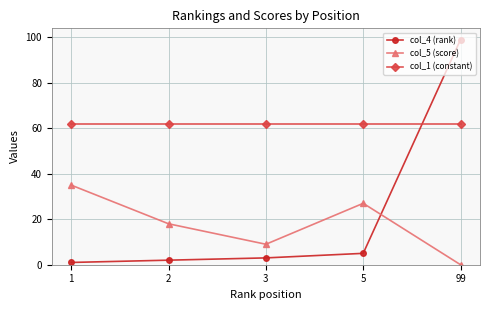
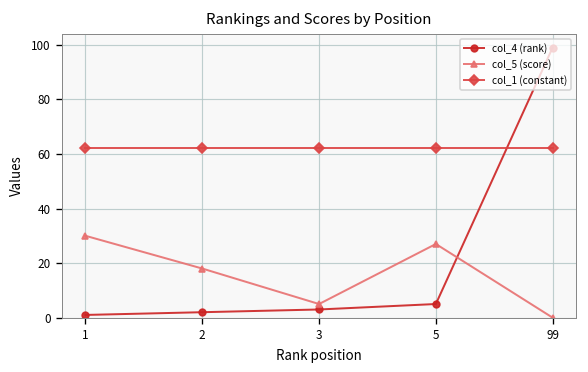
col_5 (score), 1: 35 -> 30
col_5 (score), 3: 9 -> 5
